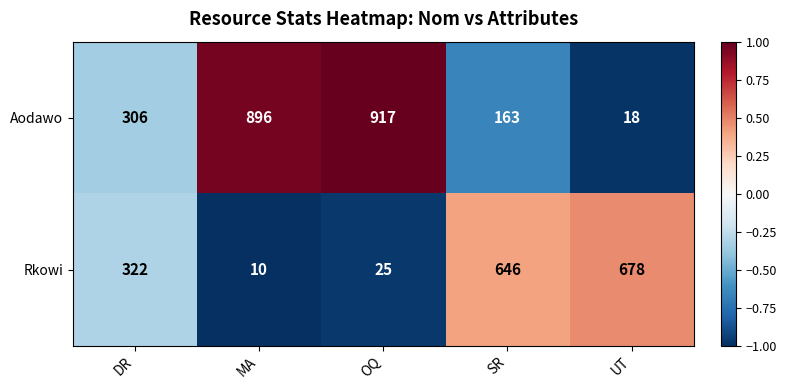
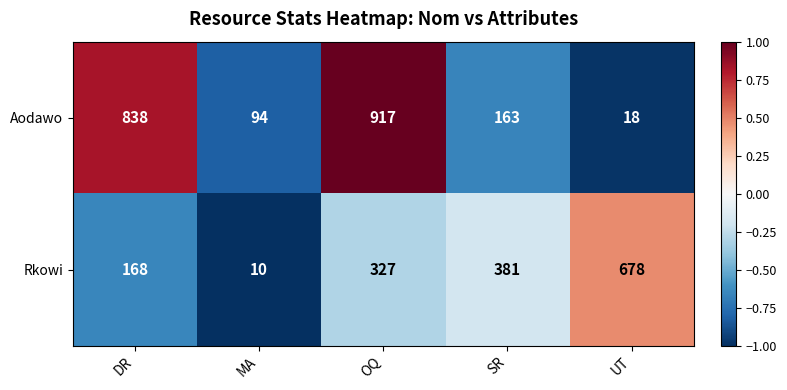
Aodawo, DR: 306 -> 838
Aodawo, MA: 896 -> 94
Rkowi, DR: 322 -> 168
Rkowi, OQ: 25 -> 327
Rkowi, SR: 646 -> 381
